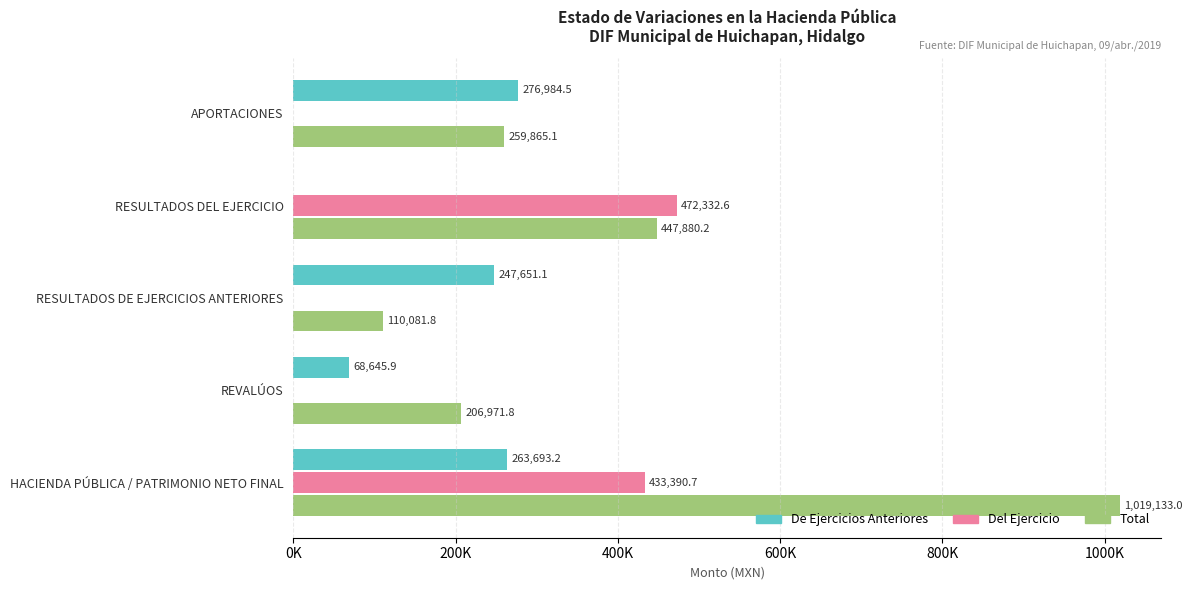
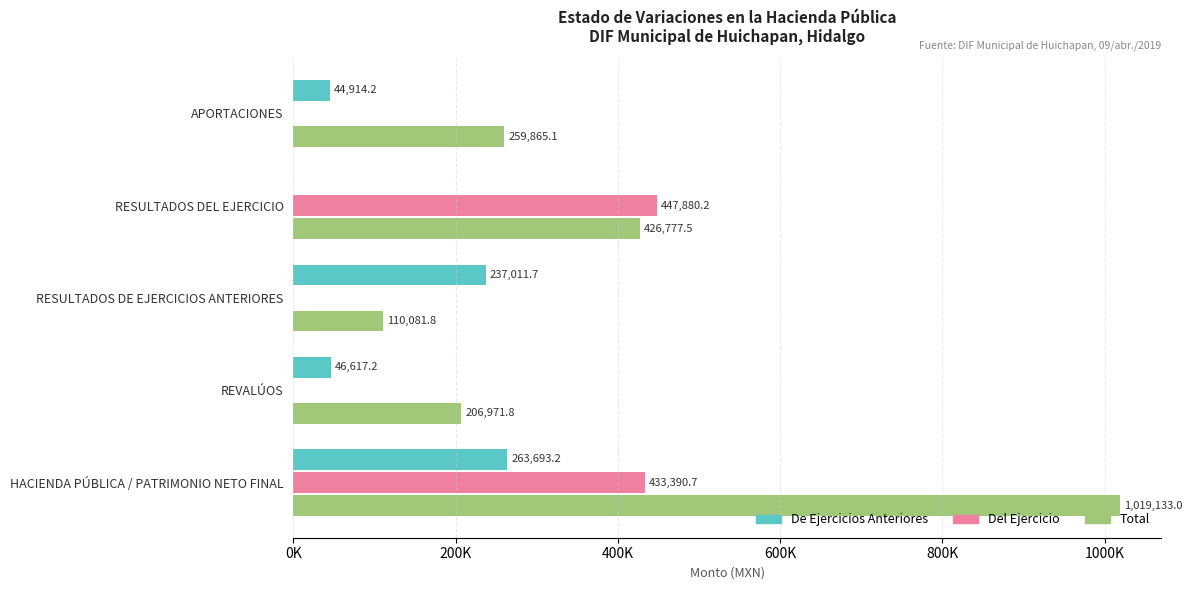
De Ejercicios Anteriores, APORTACIONES: 276,984.5 -> 44,914.2
Del Ejercicio, RESULTADOS DEL EJERCICIO: 472,332.6 -> 447,880.2
Total, RESULTADOS DEL EJERCICIO: 447,880.2 -> 426,777.5
De Ejercicios Anteriores, RESULTADOS DE EJERCICIOS ANTERIORES: 247,651.1 -> 237,011.7
De Ejercicios Anteriores, REVALÚOS: 68,645.9 -> 46,617.2
